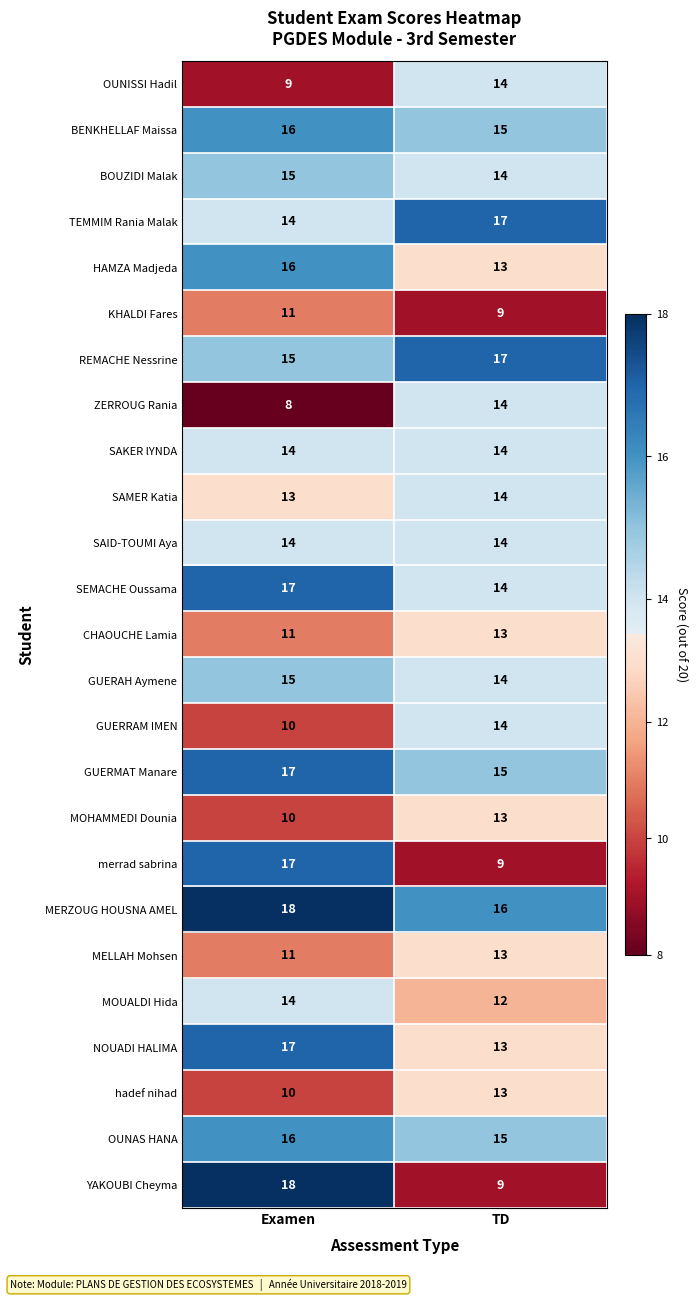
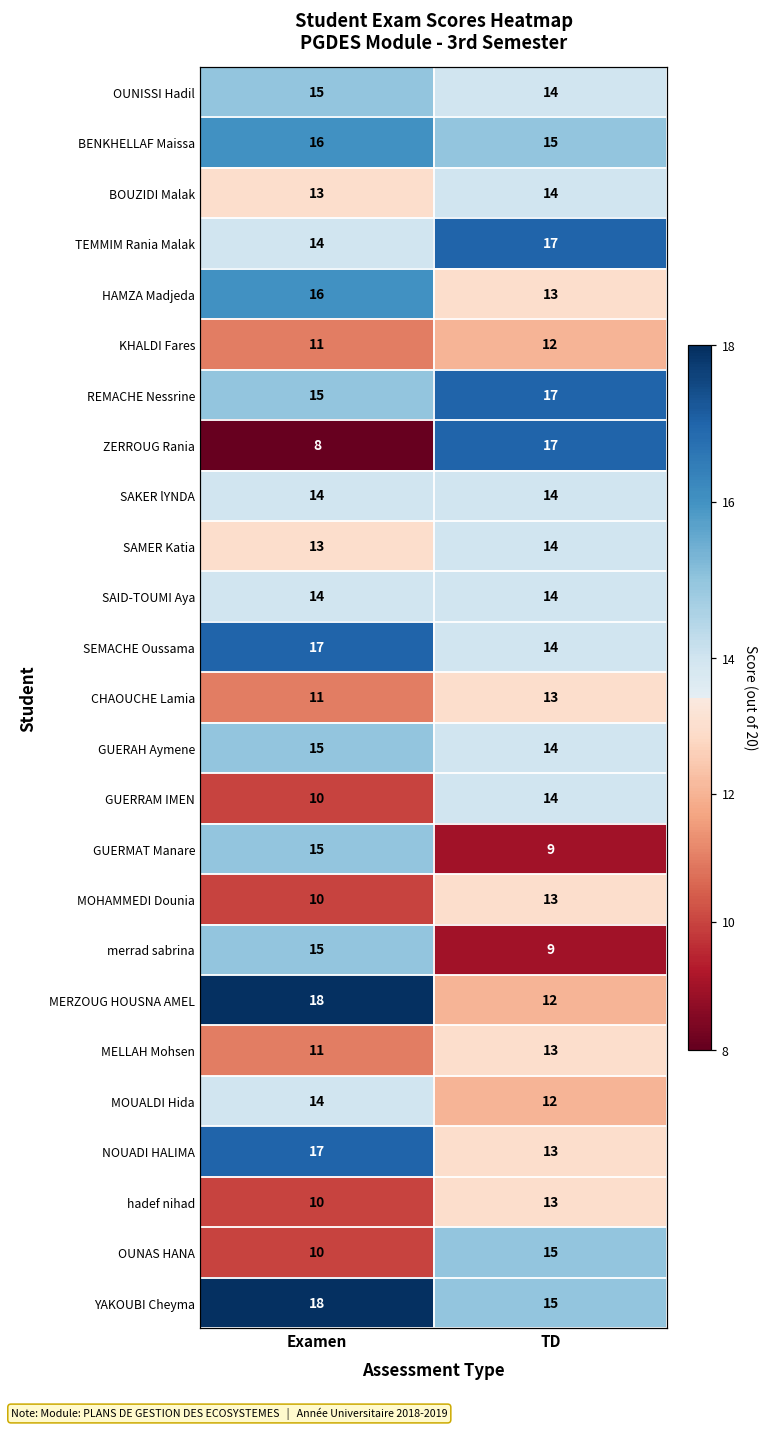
OUNISSI Hadil, Examen: 9 -> 15
BOUZIDI Malak, Examen: 15 -> 13
KHALDI Fares, TD: 9 -> 12
ZERROUG Rania, TD: 14 -> 17
GUERMAT Manare, Examen: 17 -> 15
GUERMAT Manare, TD: 15 -> 9
merrad sabrina, Examen: 17 -> 15
MERZOUG HOUSNA AMEL, TD: 16 -> 12
OUNAS HANA, Examen: 16 -> 10
YAKOUBI Cheyma, TD: 9 -> 15
